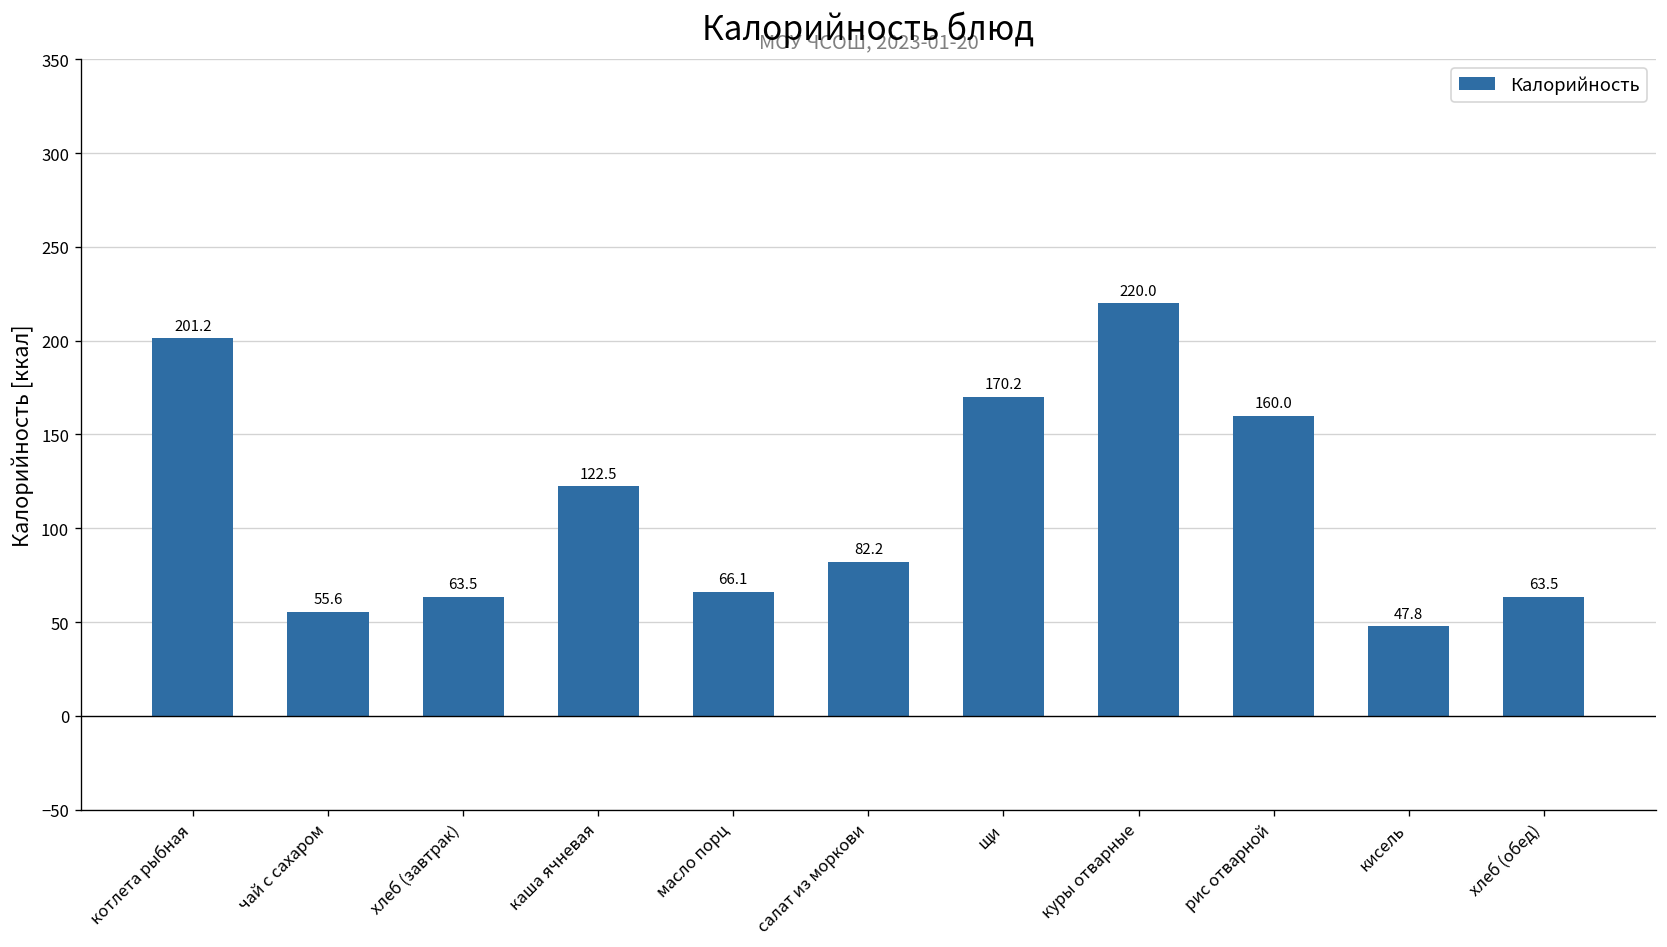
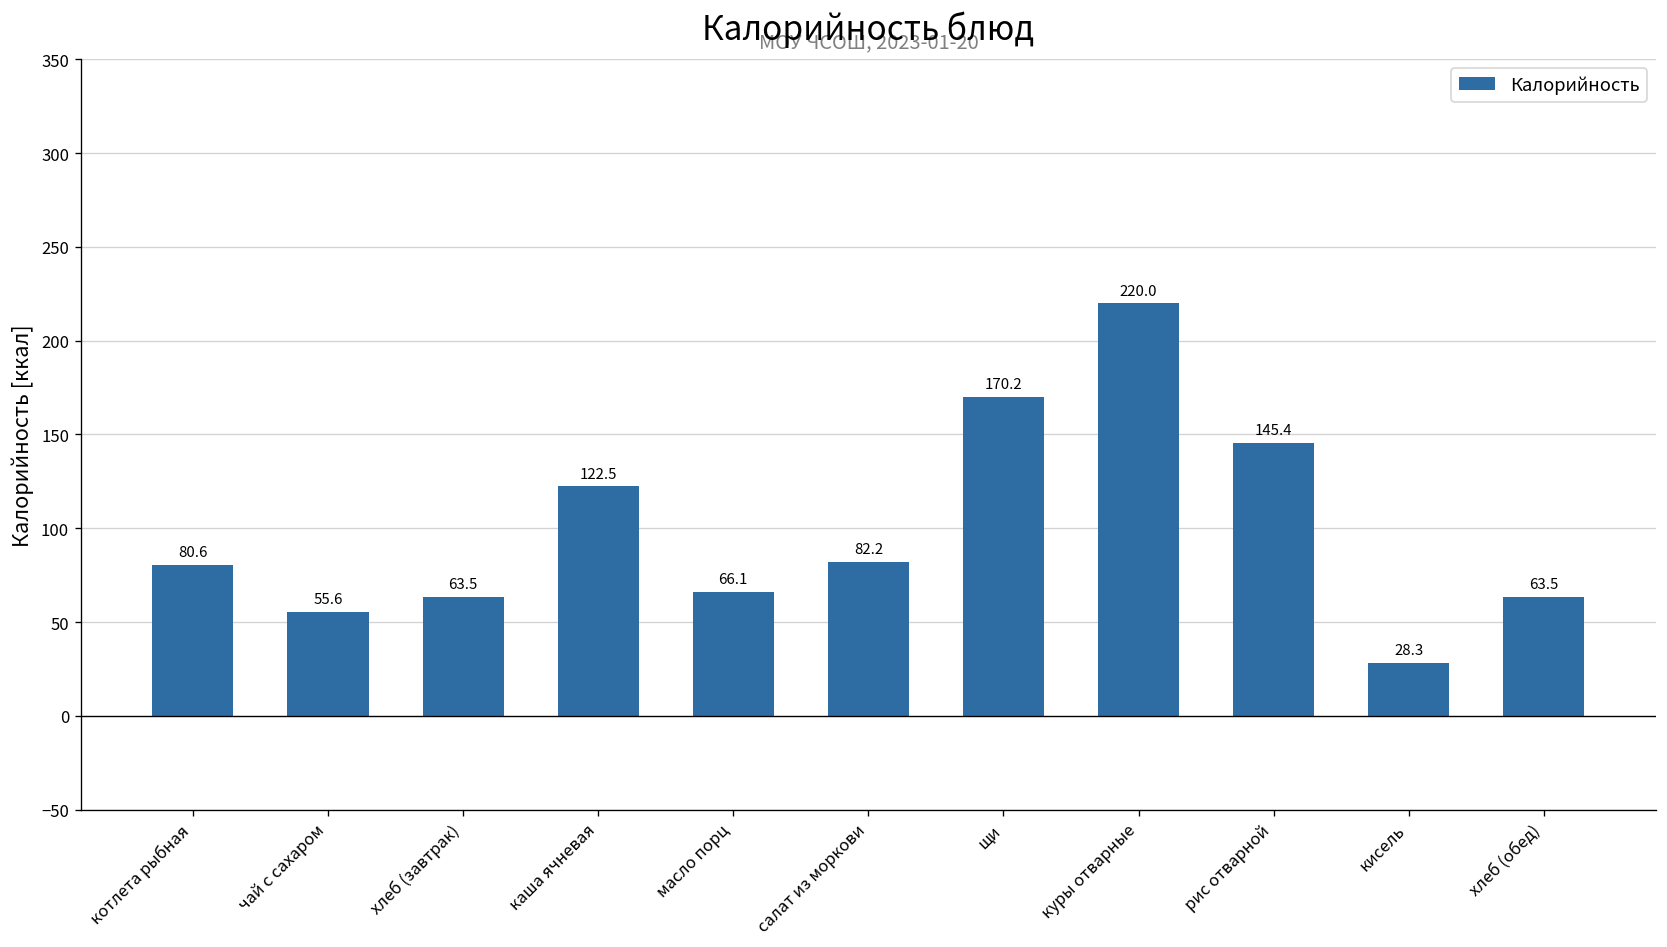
котлета рыбная: 201.2 -> 80.6
рис отварной: 160.0 -> 145.4
кисель: 47.8 -> 28.3
